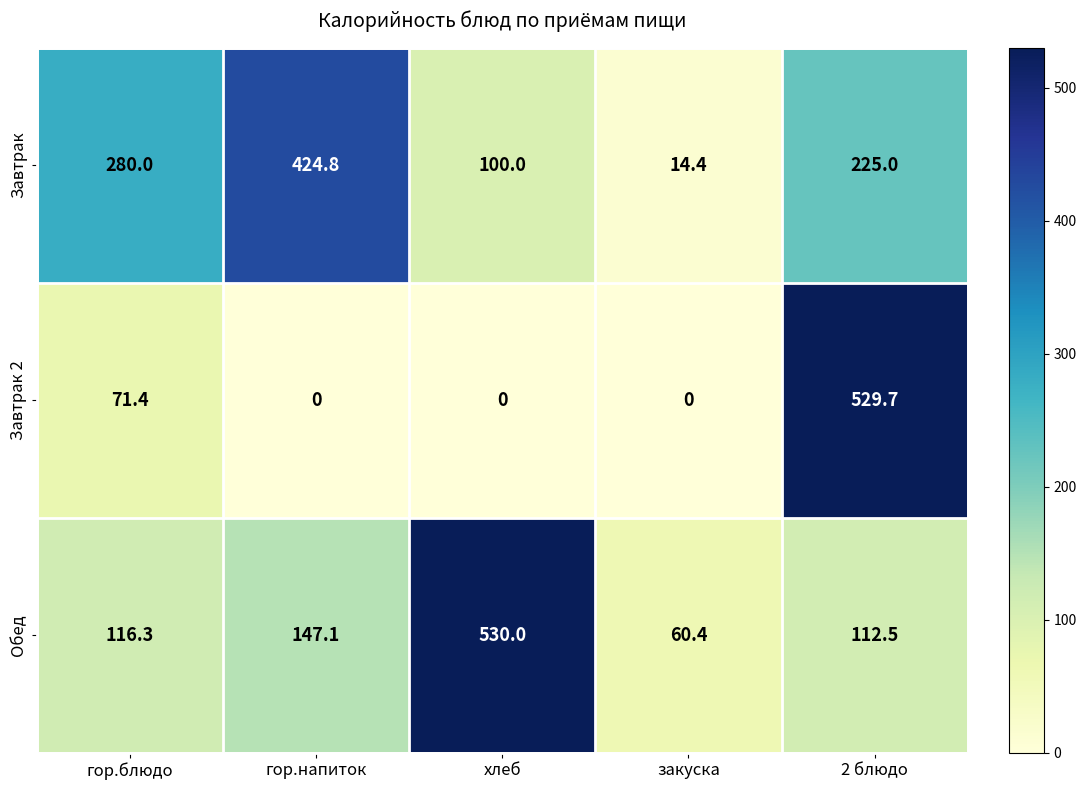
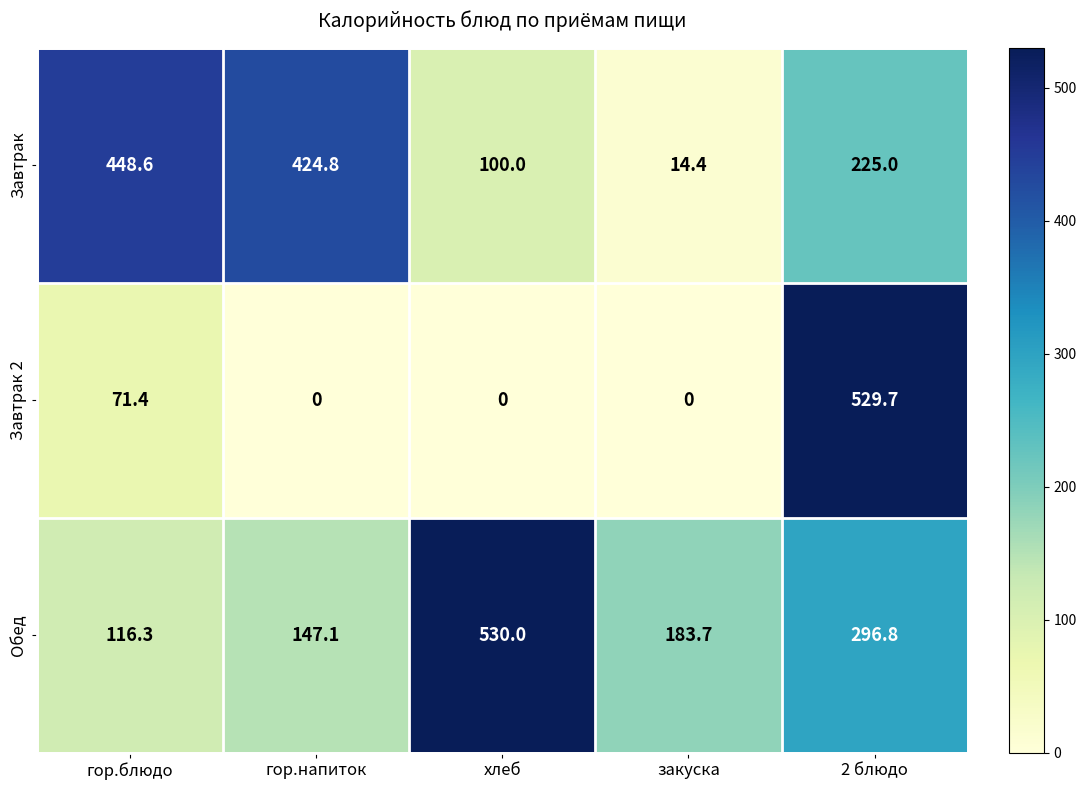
Завтрак, гор.блюдо: 280.0 -> 448.6
Обед, закуска: 60.4 -> 183.7
Обед, 2 блюдо: 112.5 -> 296.8
